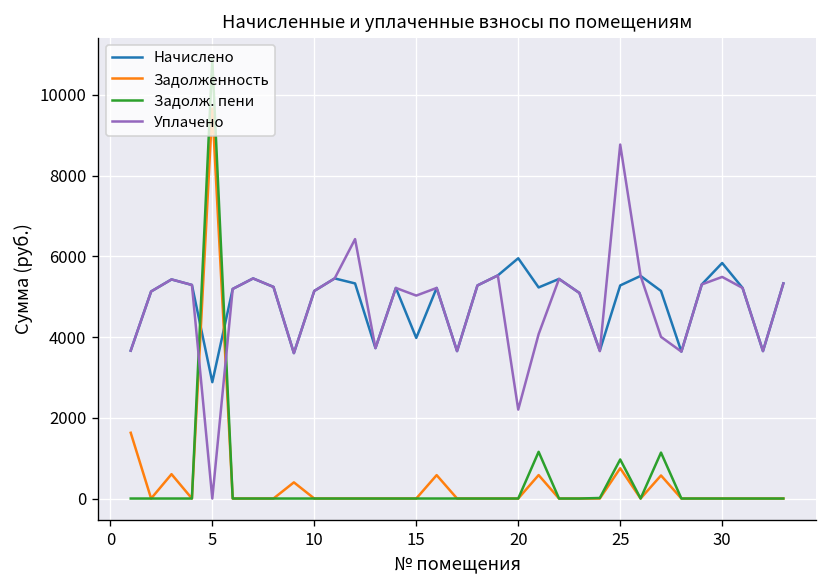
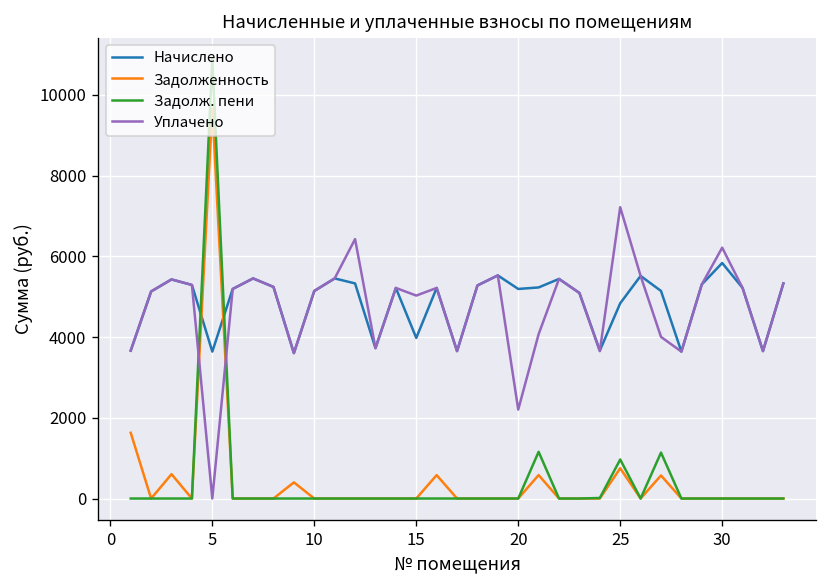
Начислено, 5: 2900 -> 3600
Начислено, 20: 6000 -> 5200
Начислено, 25: 5300 -> 4800
Уплачено, 25: 8800 -> 7200
Уплачено, 30: 5500 -> 6200
